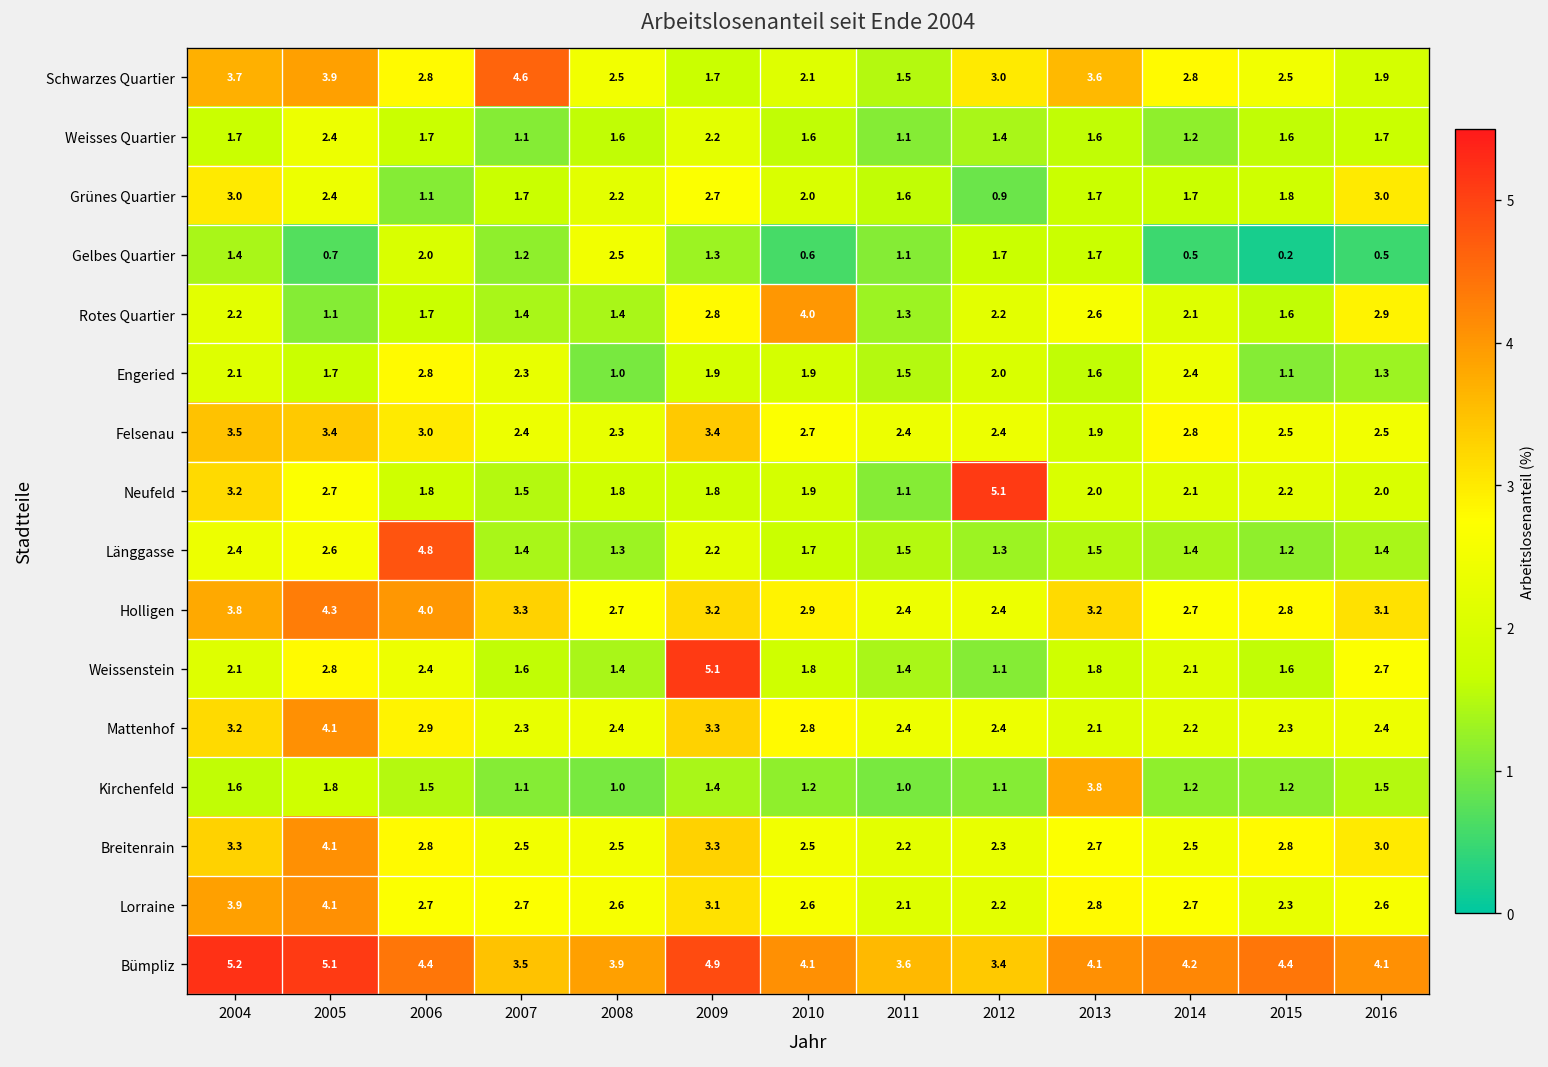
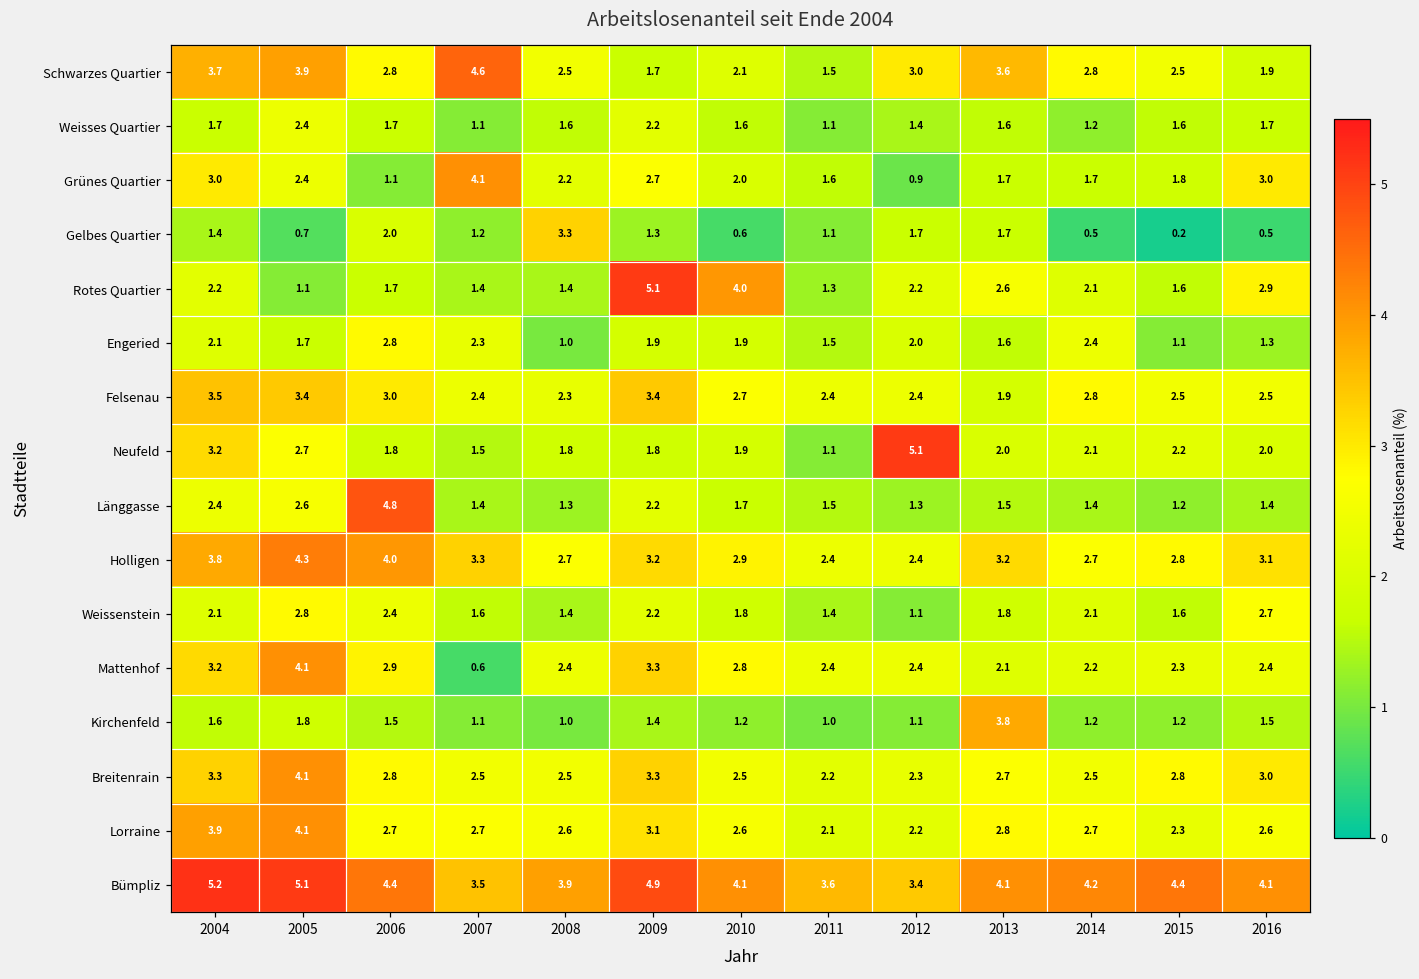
Grünes Quartier, 2007: 1.7 -> 4.1
Gelbes Quartier, 2008: 2.5 -> 3.3
Rotes Quartier, 2009: 2.8 -> 5.1
Weissenstein, 2009: 5.1 -> 2.2
Mattenhof, 2007: 2.3 -> 0.6
